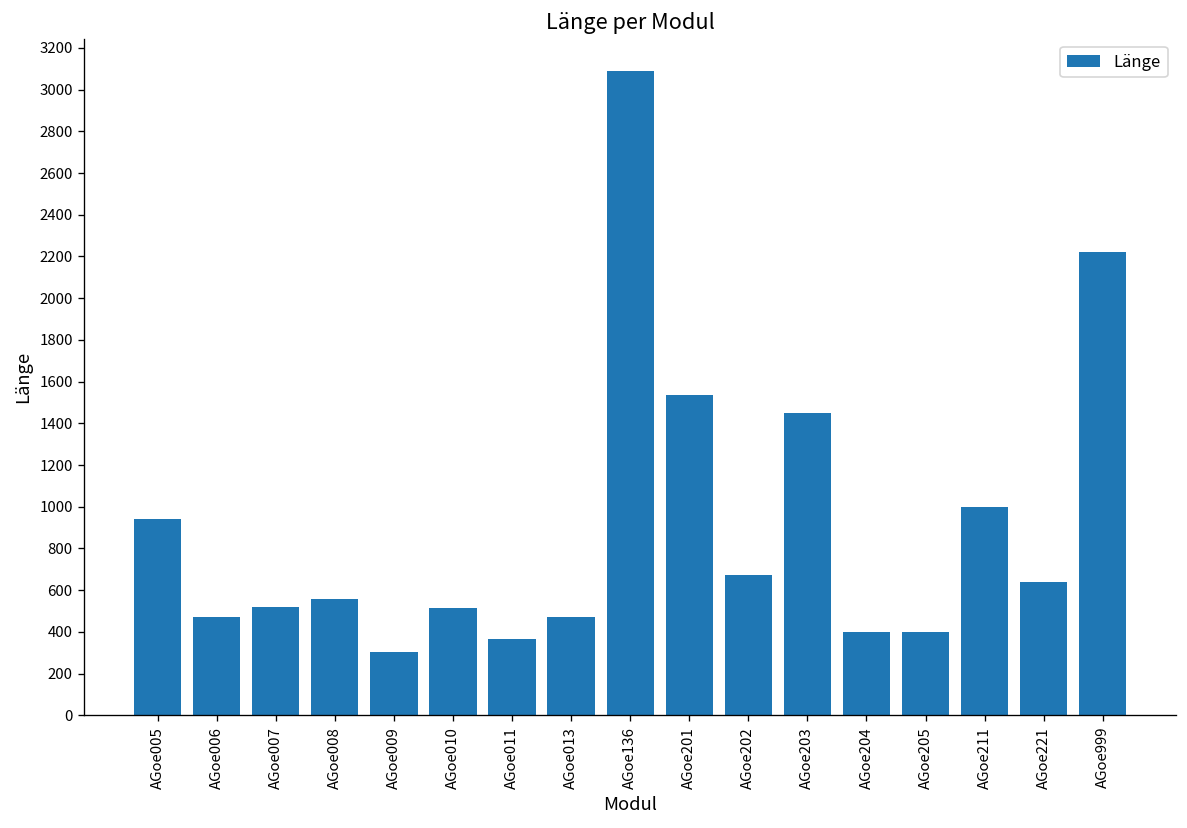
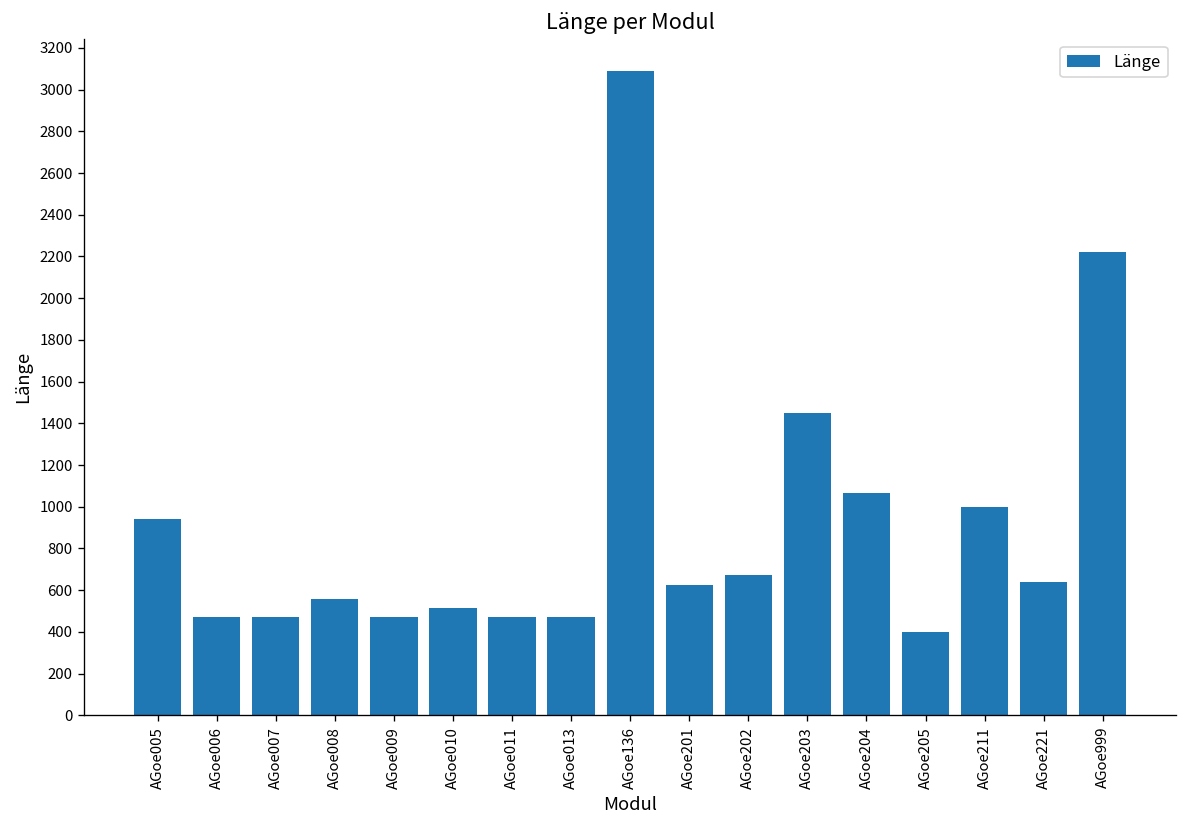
AGoe007: 520 -> 470
AGoe009: 300 -> 470
AGoe011: 370 -> 470
AGoe201: 1540 -> 630
AGoe204: 400 -> 1060
